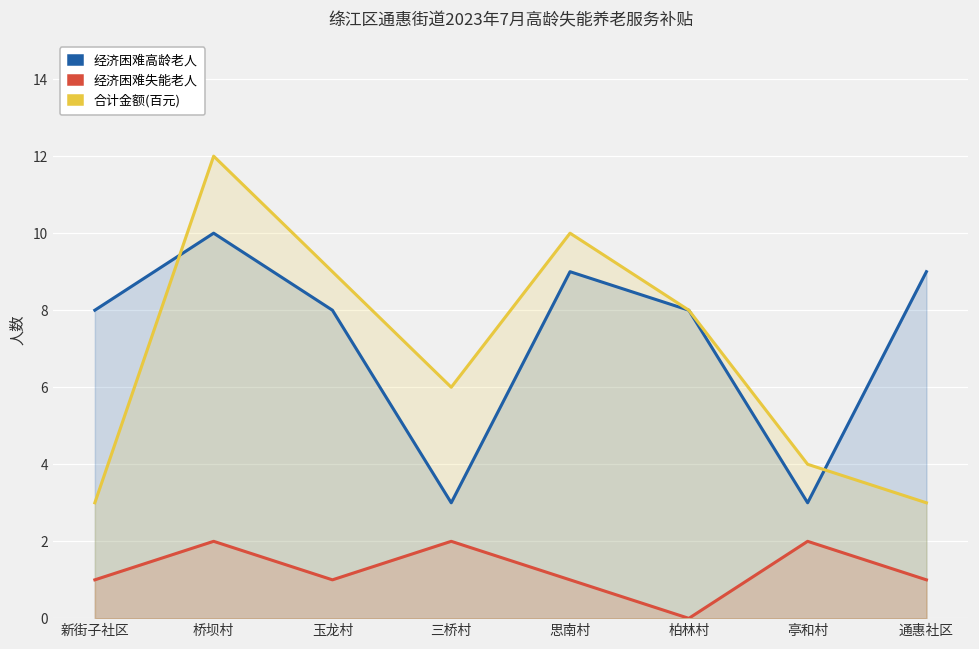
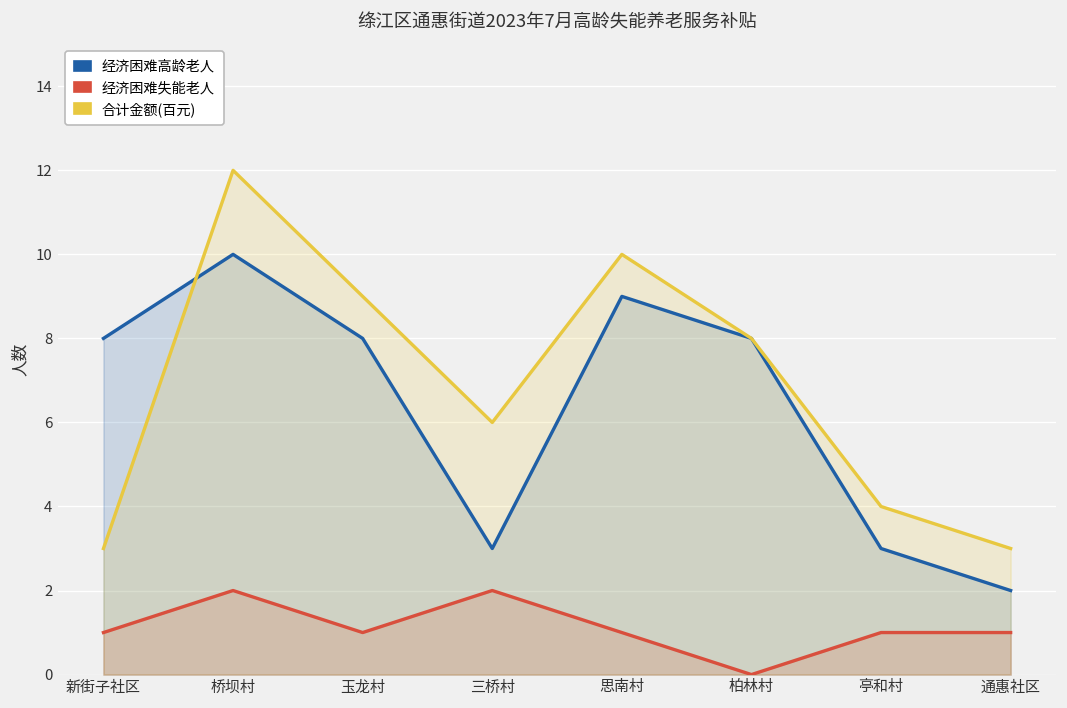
经济困难失能老人, 亭和村: 2 -> 1
经济困难高龄老人, 通惠社区: 9 -> 2
